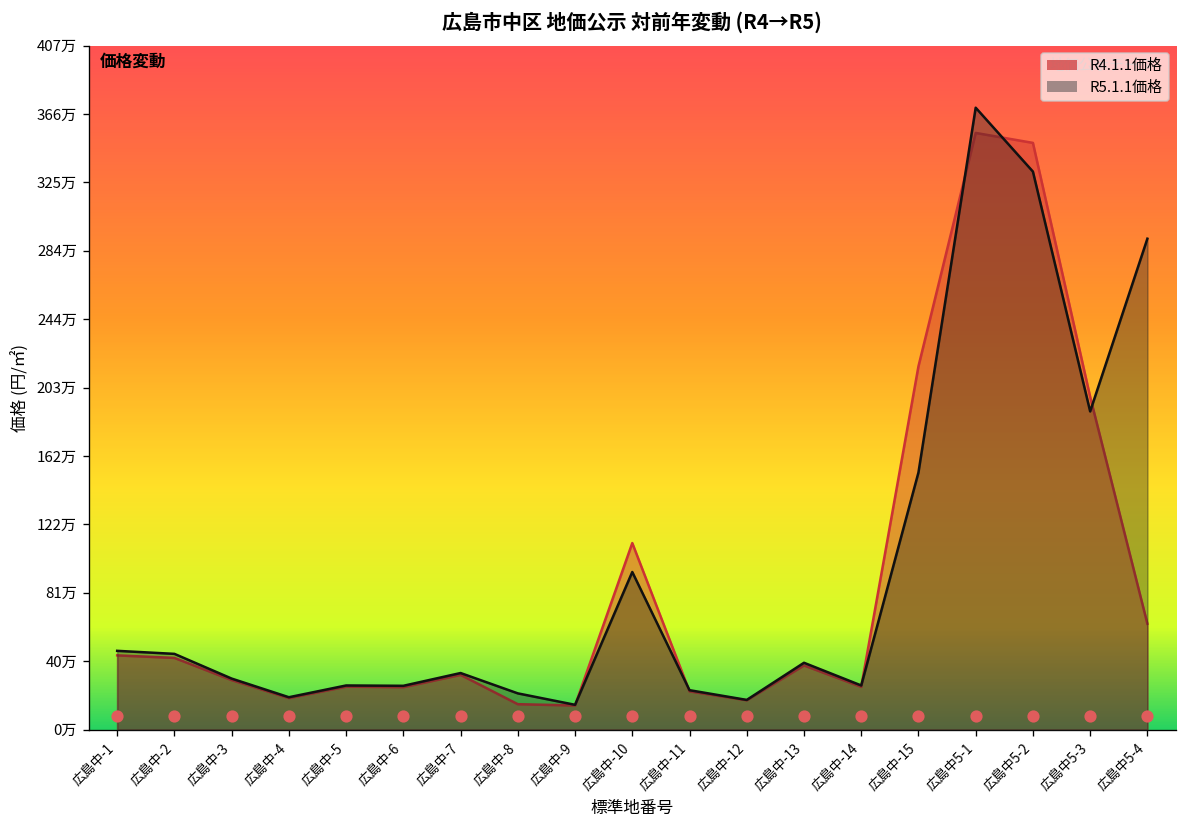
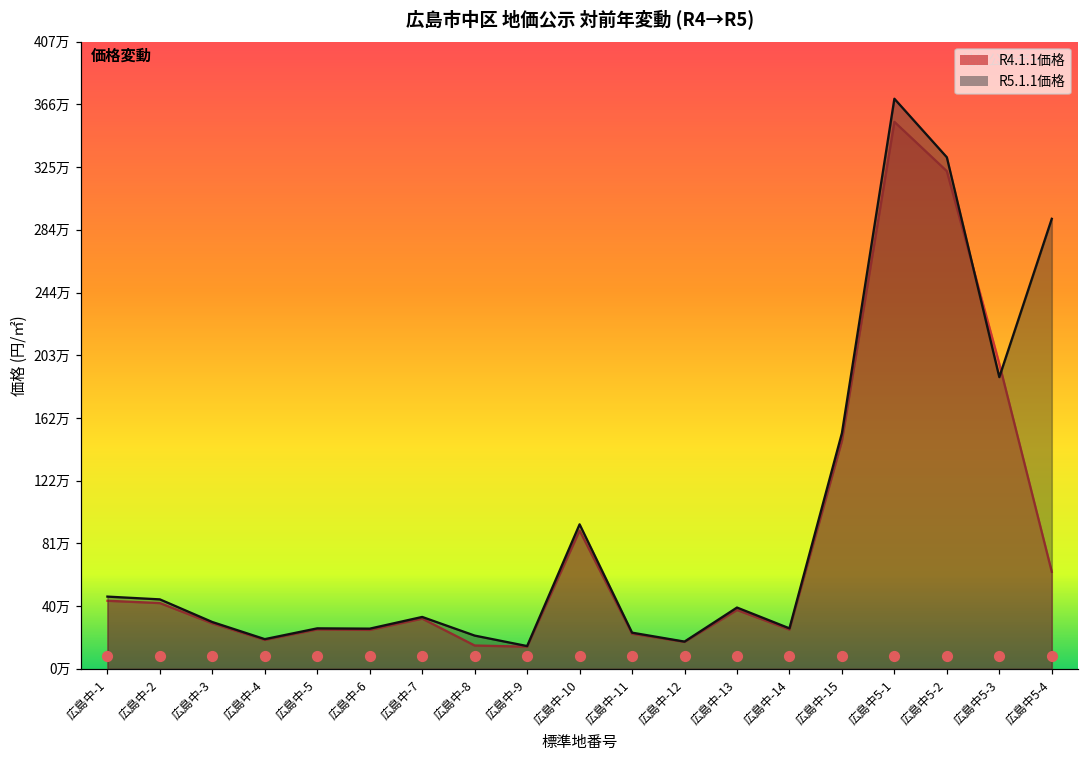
R4.1.1価格, 広島中-10: 111万 -> 90万
R4.1.1価格, 広島中-15: 216万 -> 148万
R4.1.1価格, 広島中5-2: 349万 -> 323万
